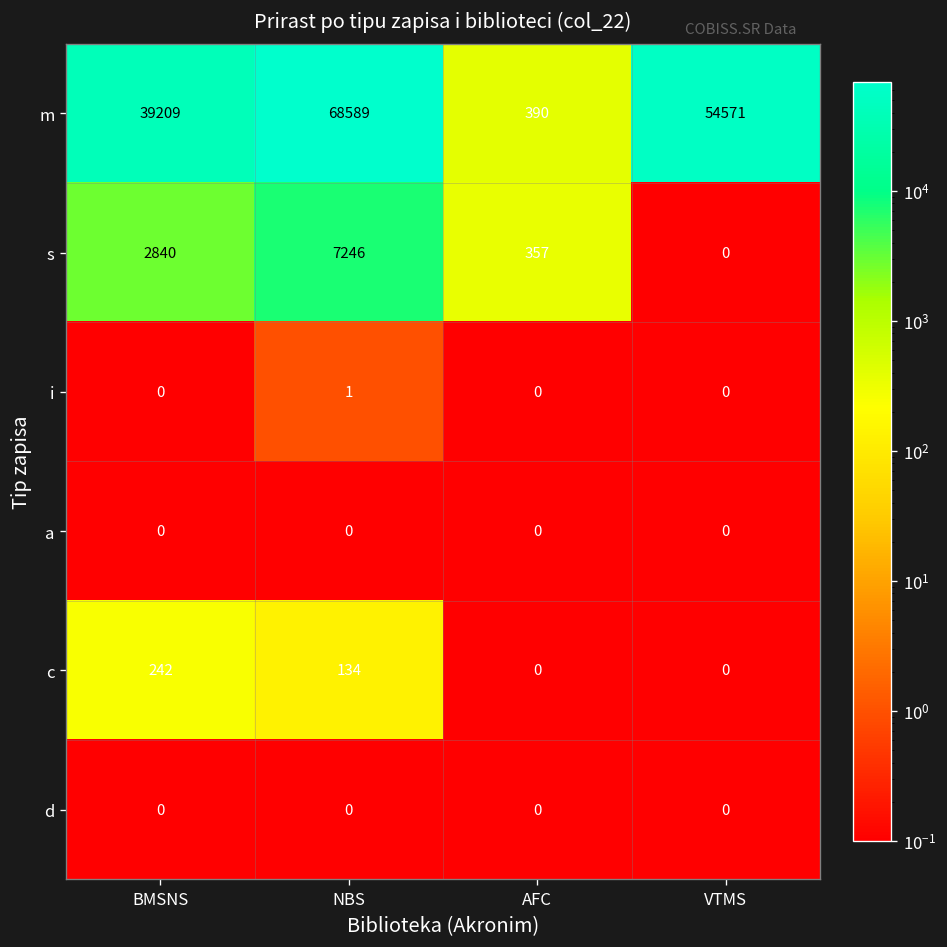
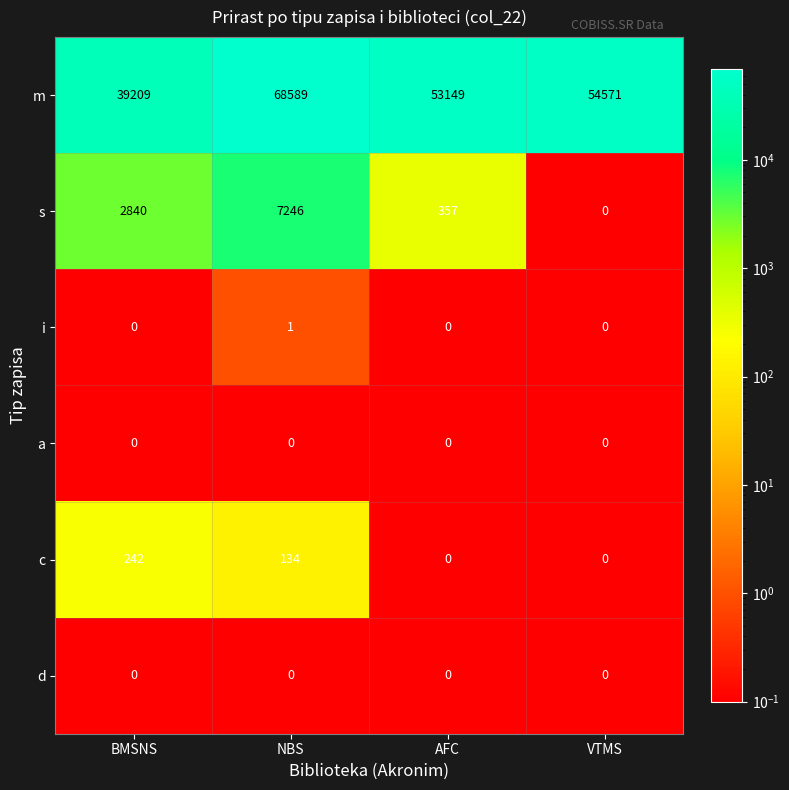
m, AFC: 390 -> 53149
